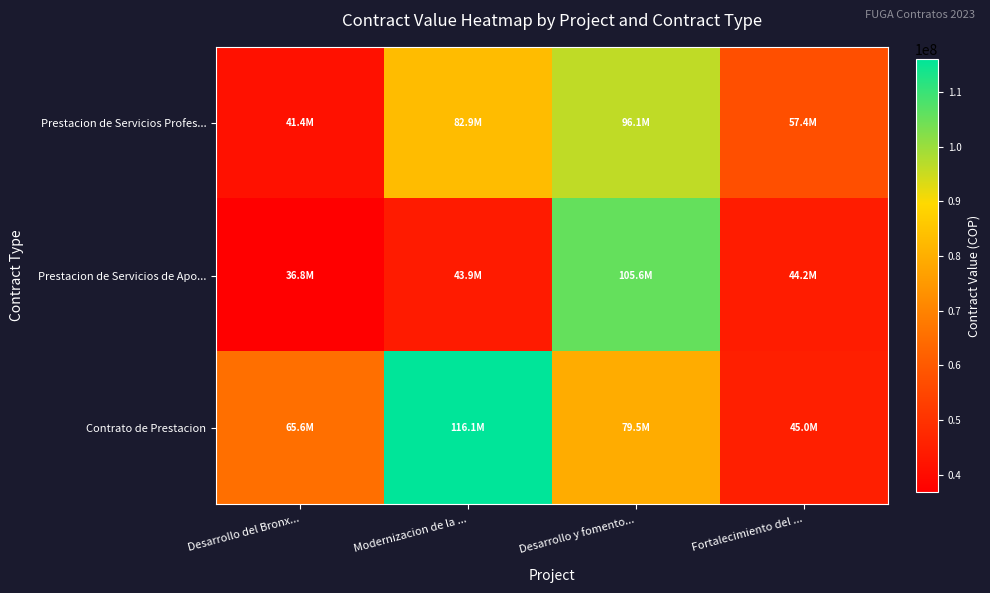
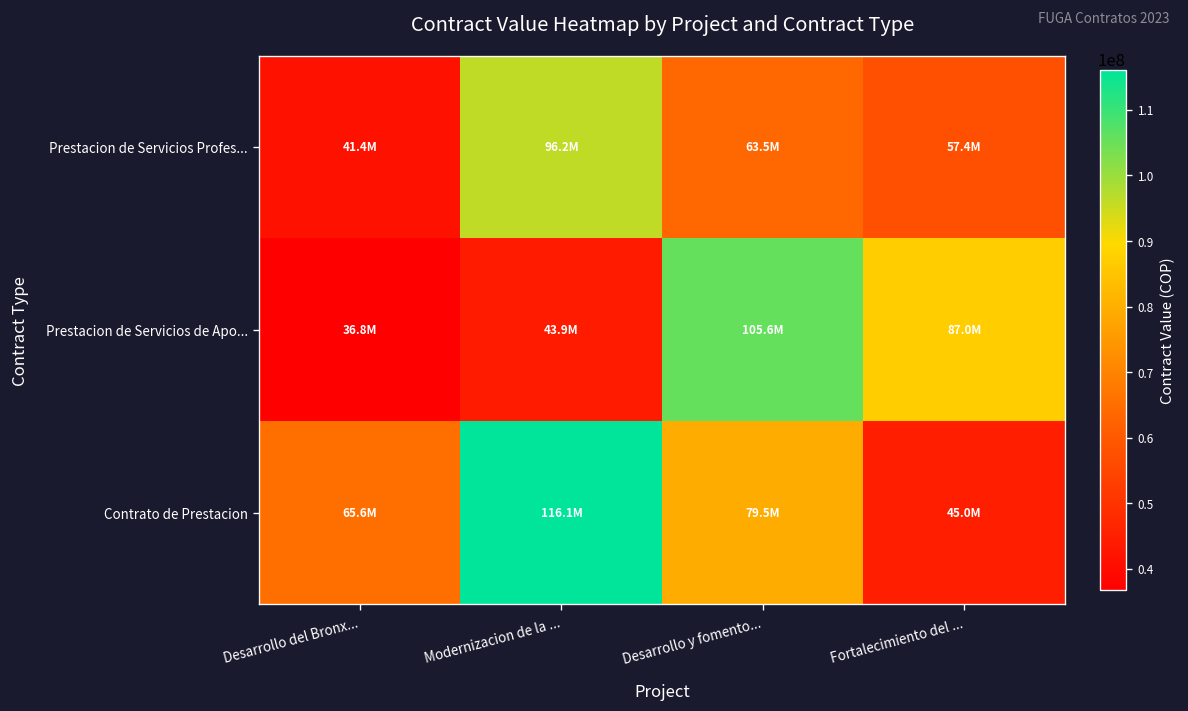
Prestacion de Servicios Profes..., Modernizacion de la ...: 82.9M -> 96.2M
Prestacion de Servicios Profes..., Desarrollo y fomento...: 96.1M -> 63.5M
Prestacion de Servicios de Apo..., Fortalecimiento del ...: 44.2M -> 87.0M
